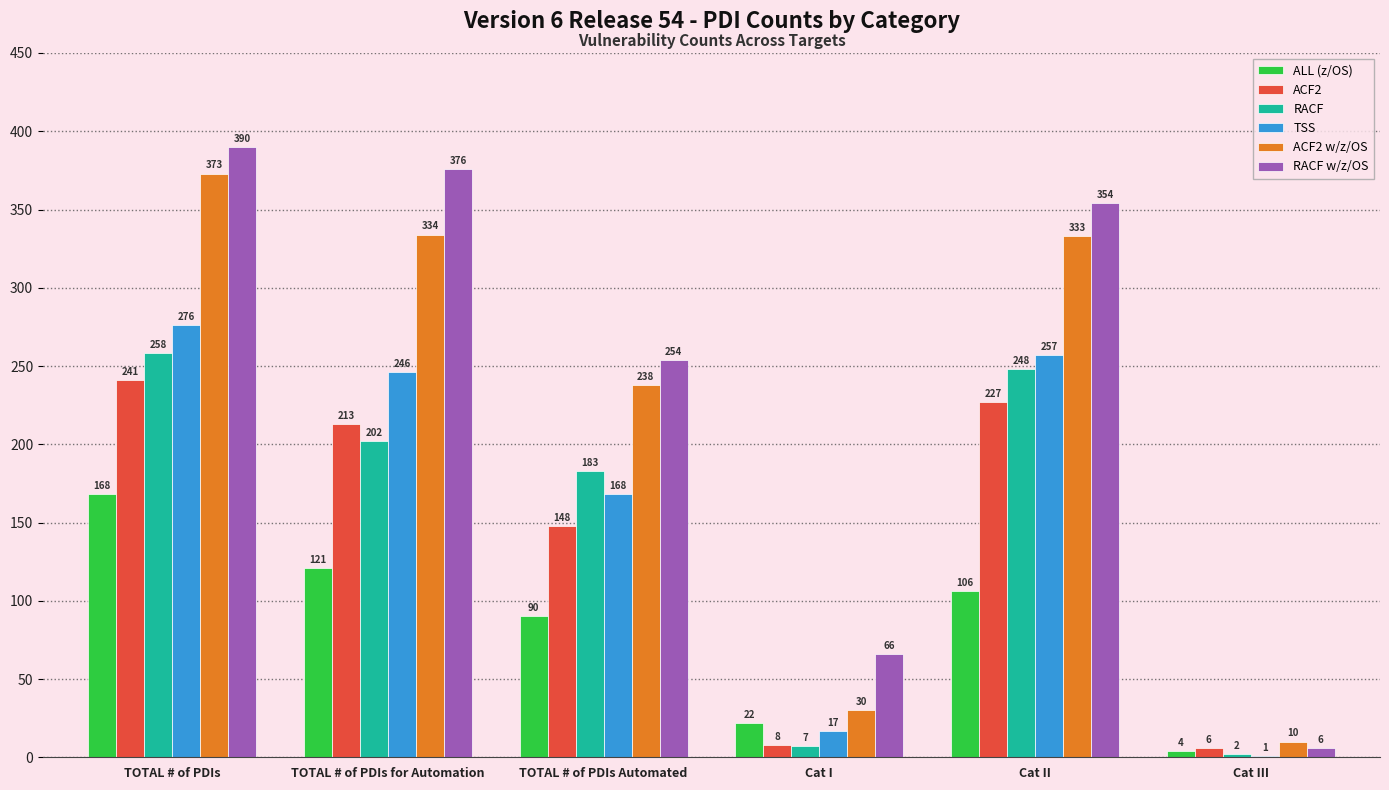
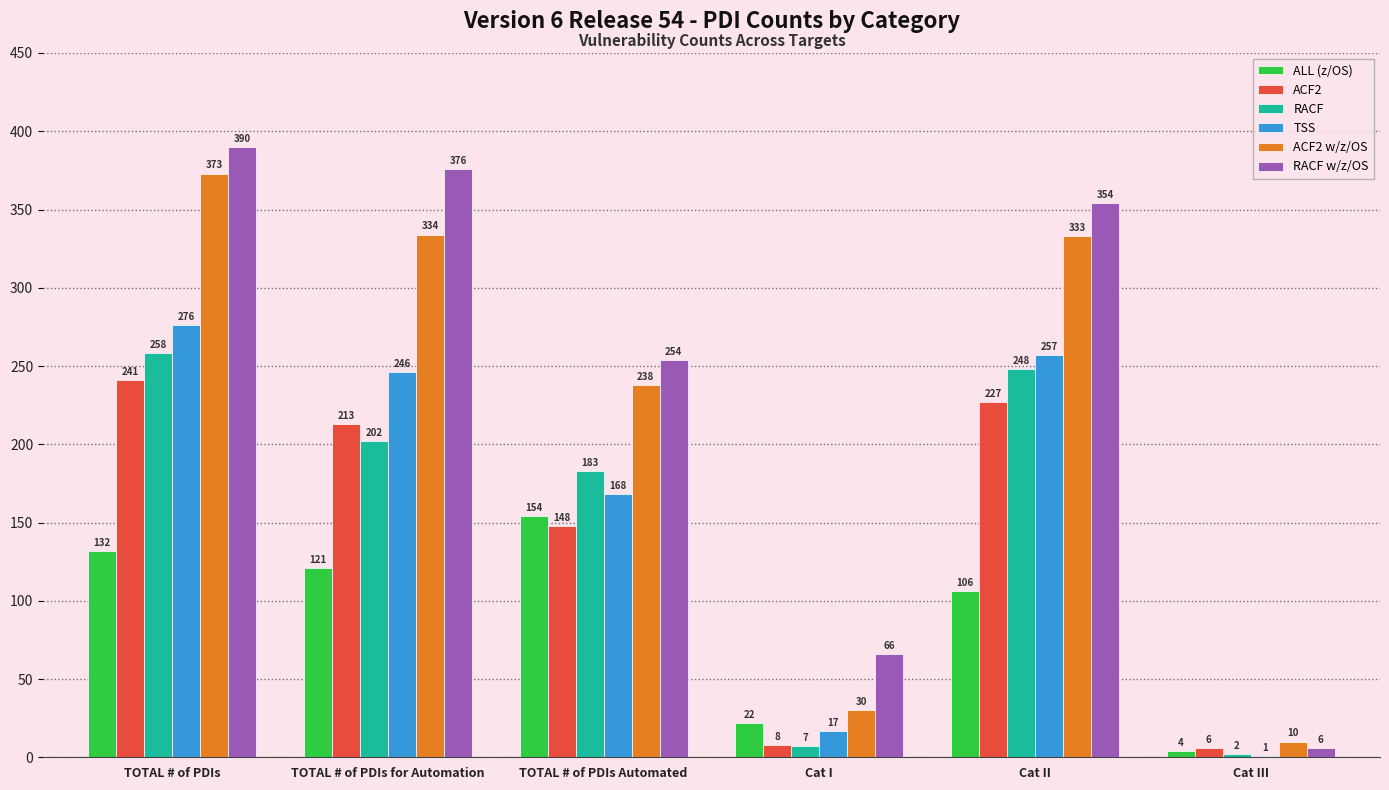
ALL (z/OS), TOTAL # of PDIs: 168 -> 132
ALL (z/OS), TOTAL # of PDIs Automated: 90 -> 154
